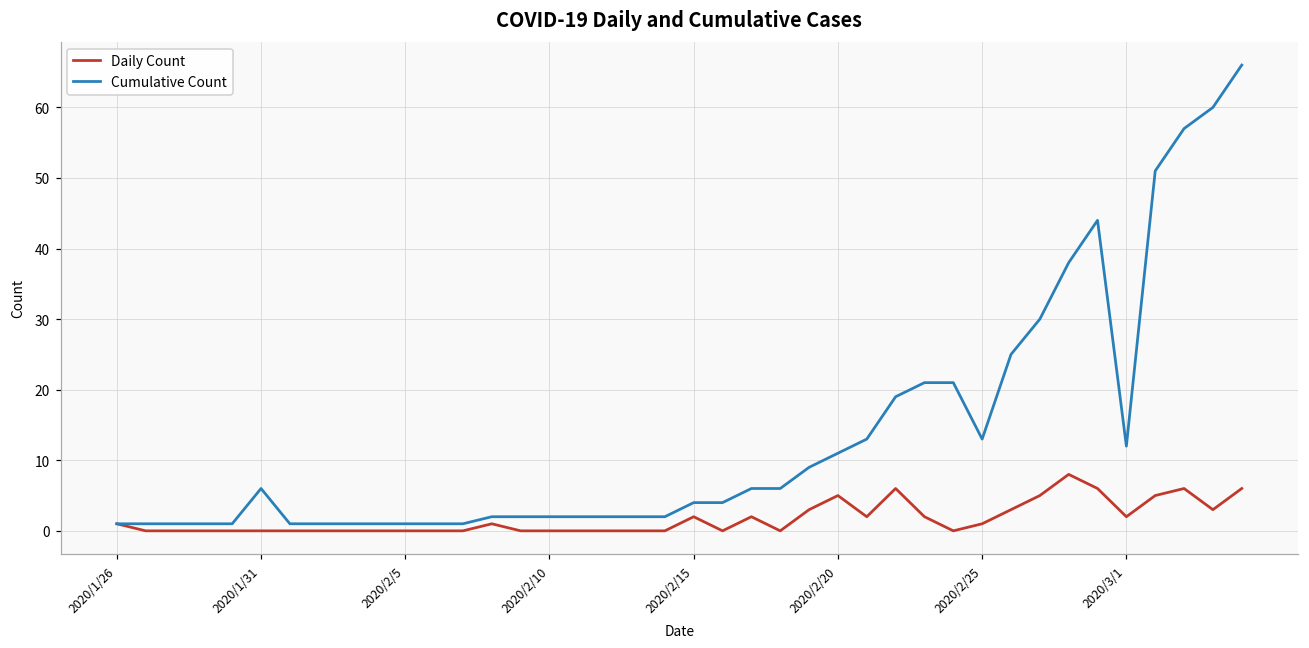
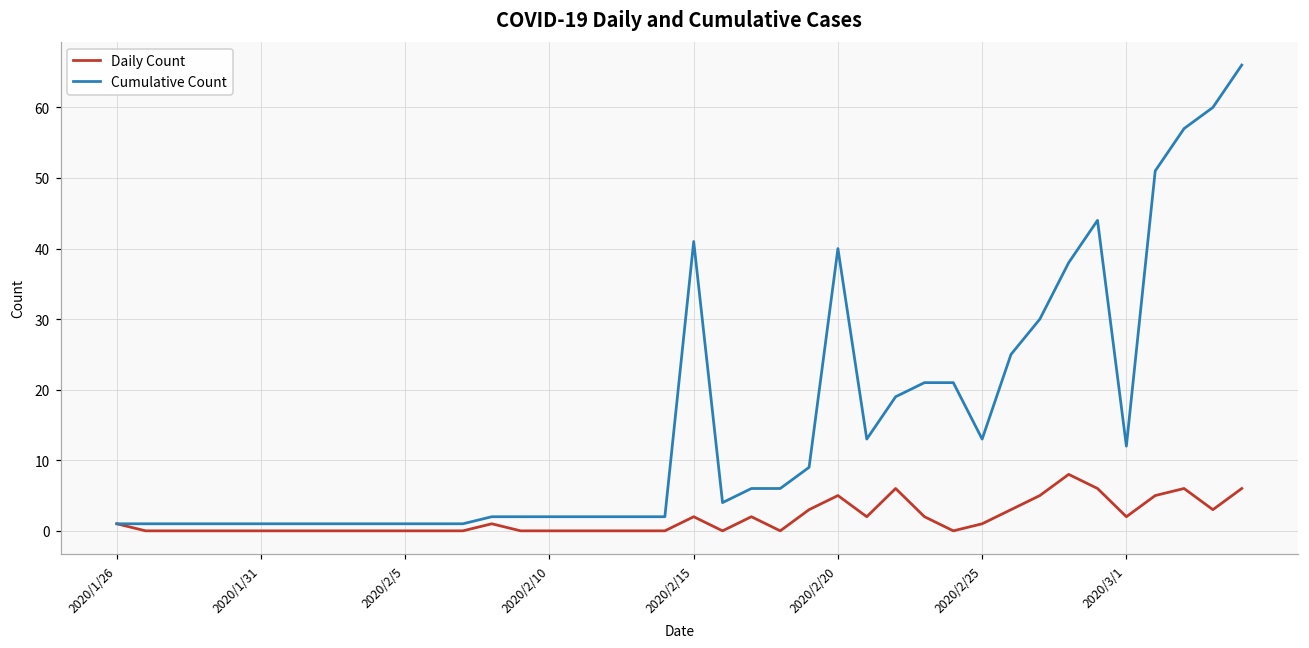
Cumulative Count, 2020/1/31: 6 -> 1
Cumulative Count, 2020/2/15: 4 -> 41
Cumulative Count, 2020/2/20: 11 -> 40
